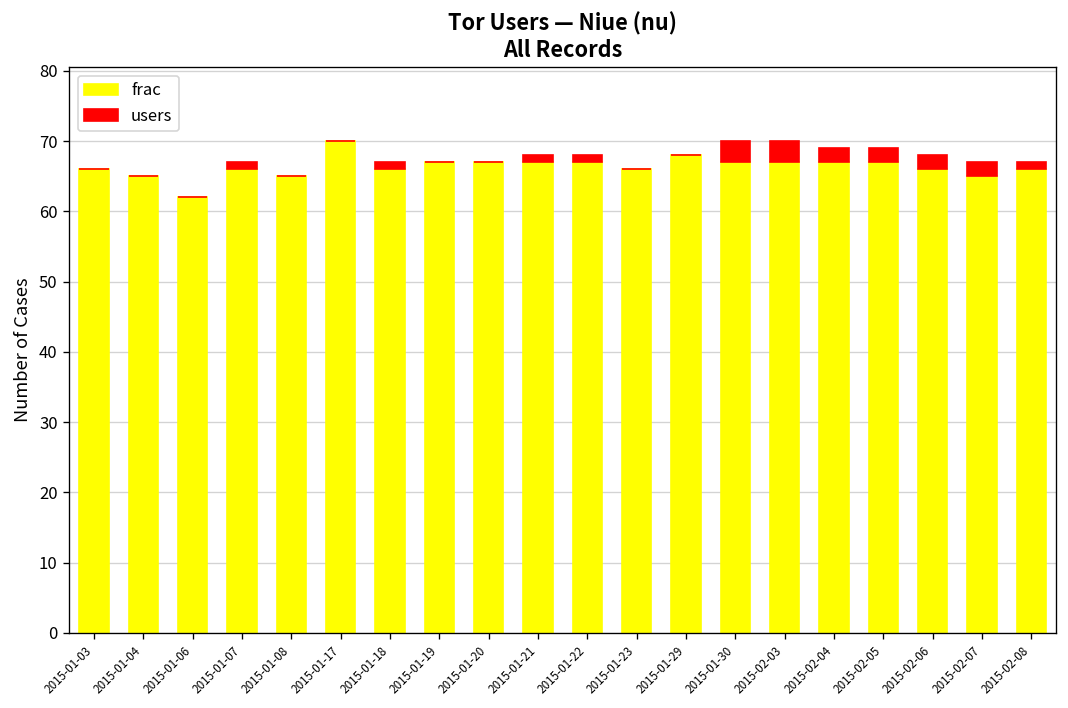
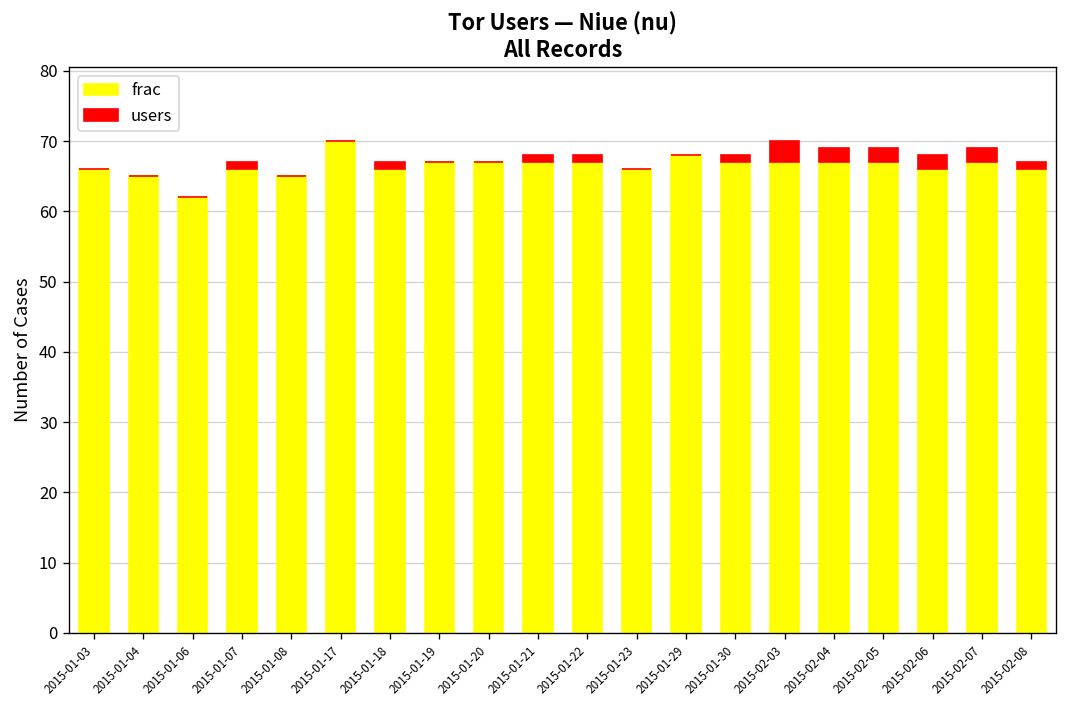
users, 2015-01-30: 3 -> 1
frac, 2015-02-07: 65 -> 67
